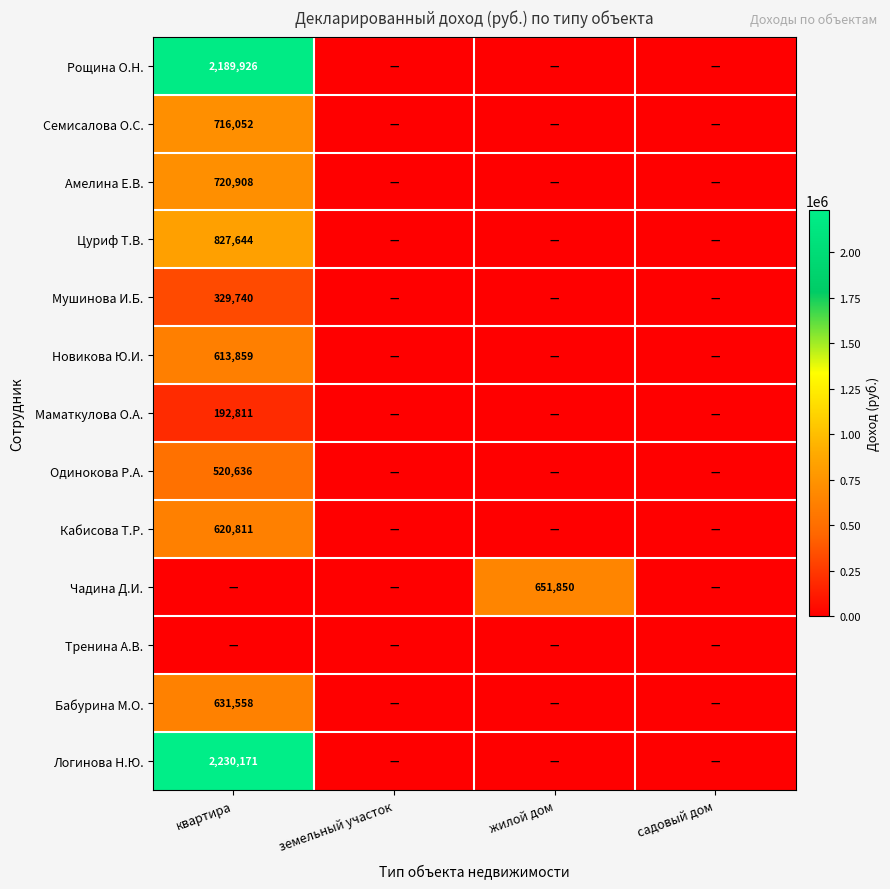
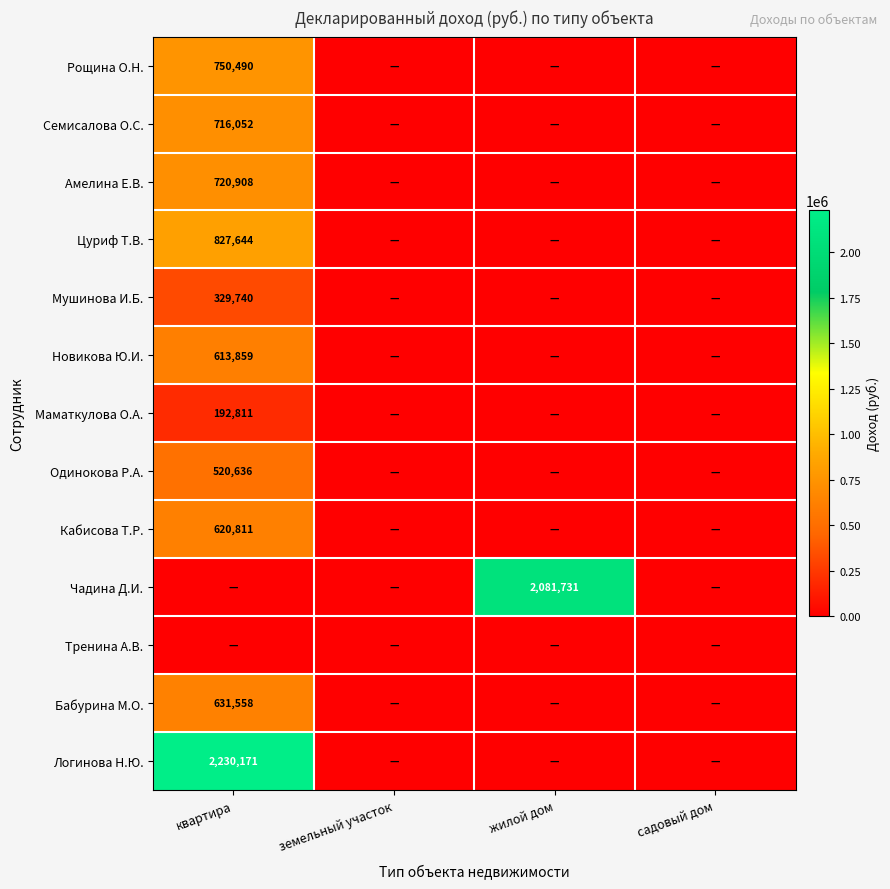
Рощина О.Н., квартира: 2,189,926 -> 750,490
Чадина Д.И., жилой дом: 651,850 -> 2,081,731
